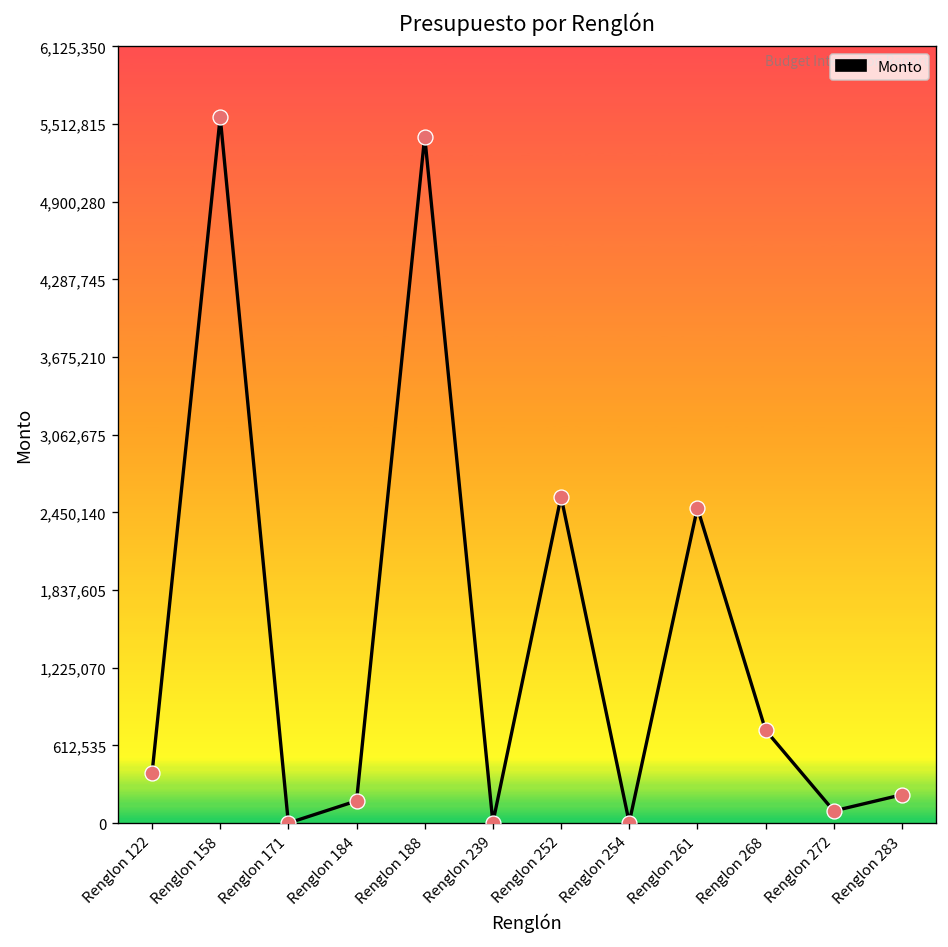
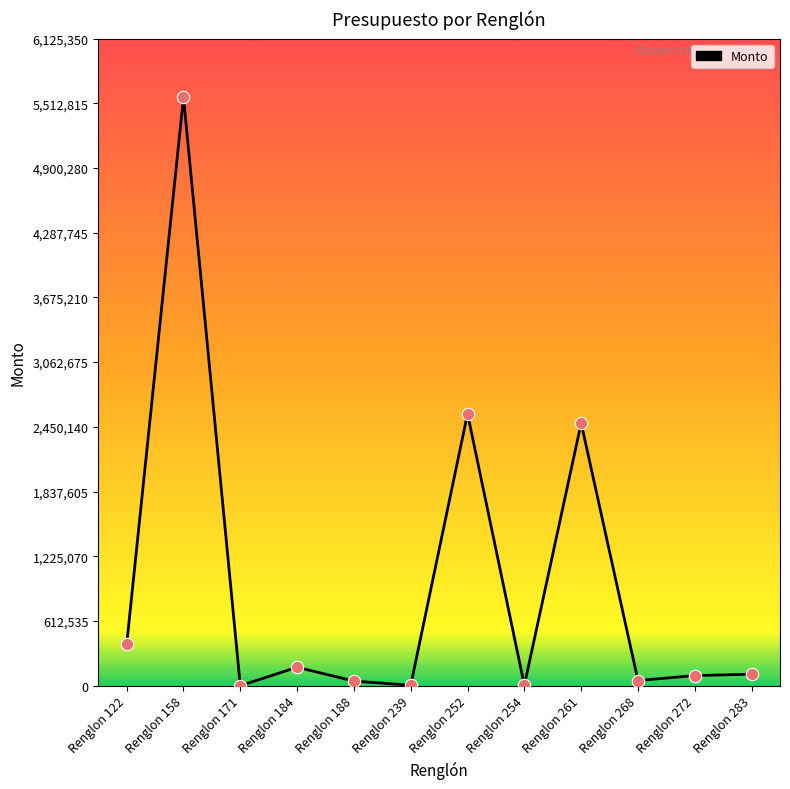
Renglon 188: 5,410,000 -> 40,000
Renglon 268: 730,000 -> 50,000
Renglon 283: 220,000 -> 110,000
